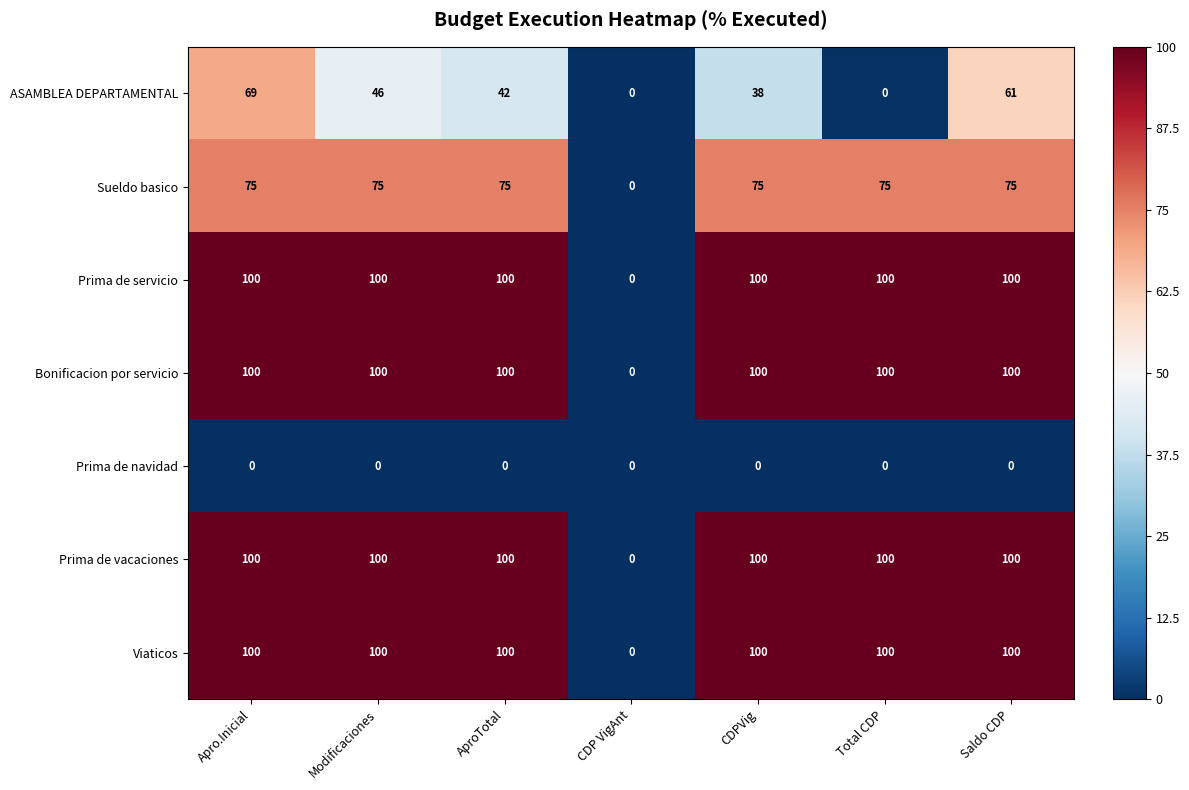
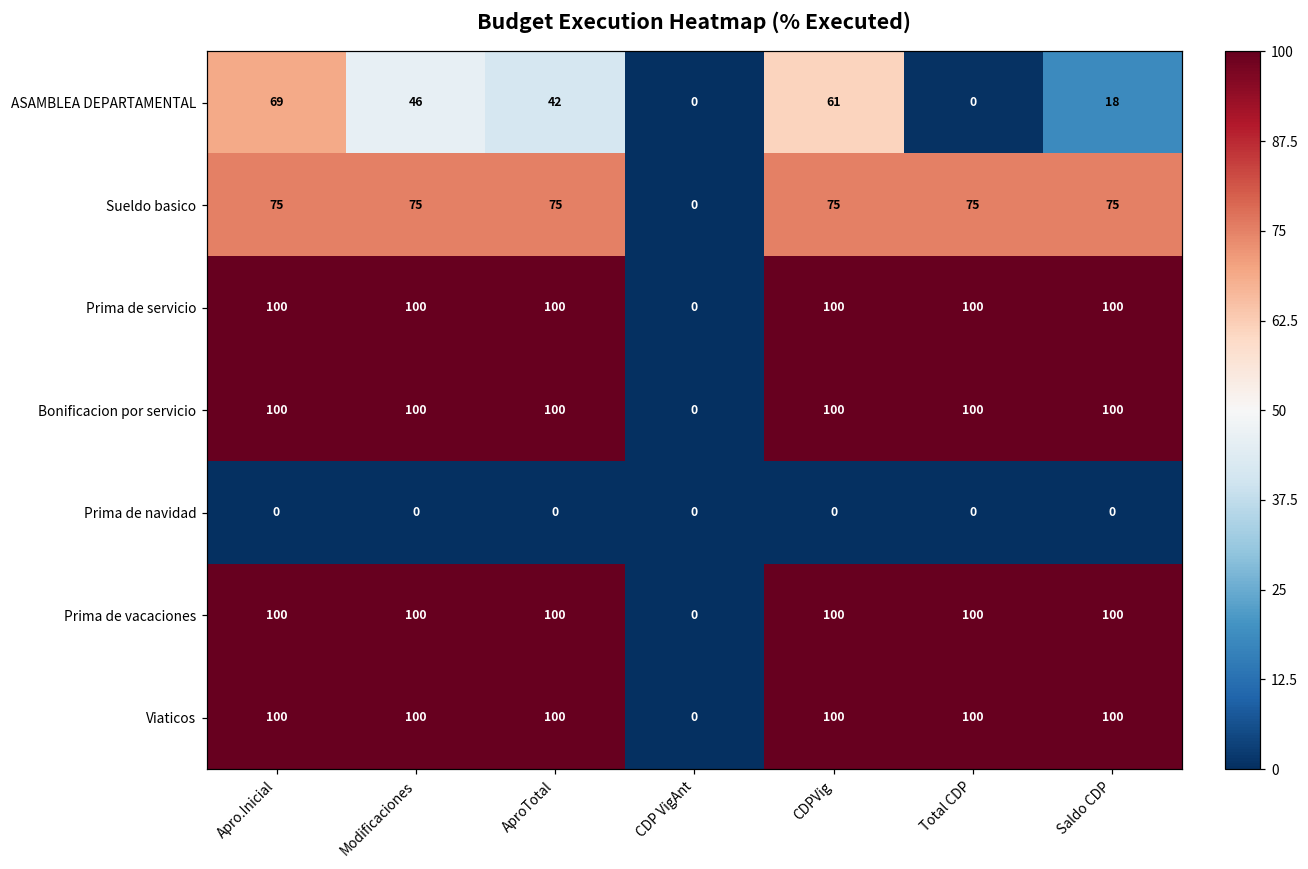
ASAMBLEA DEPARTAMENTAL, CDPVig: 38 -> 61
ASAMBLEA DEPARTAMENTAL, Saldo CDP: 61 -> 18
